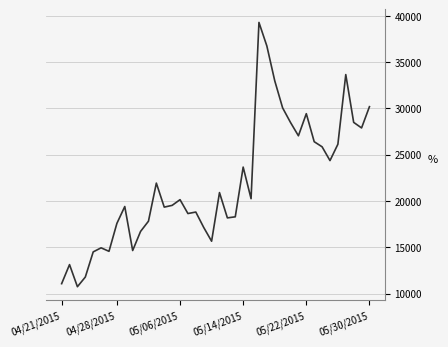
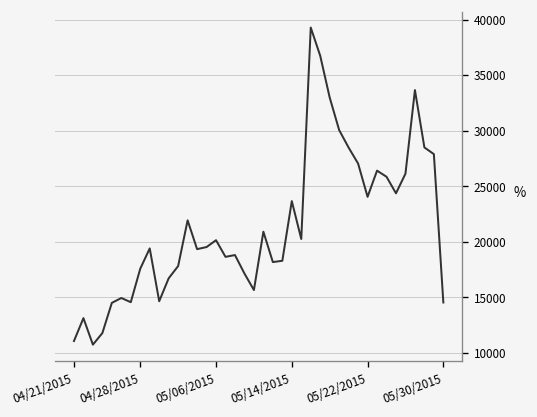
05/22/2015: 29000 -> 24000
05/30/2015: 30000 -> 15000
